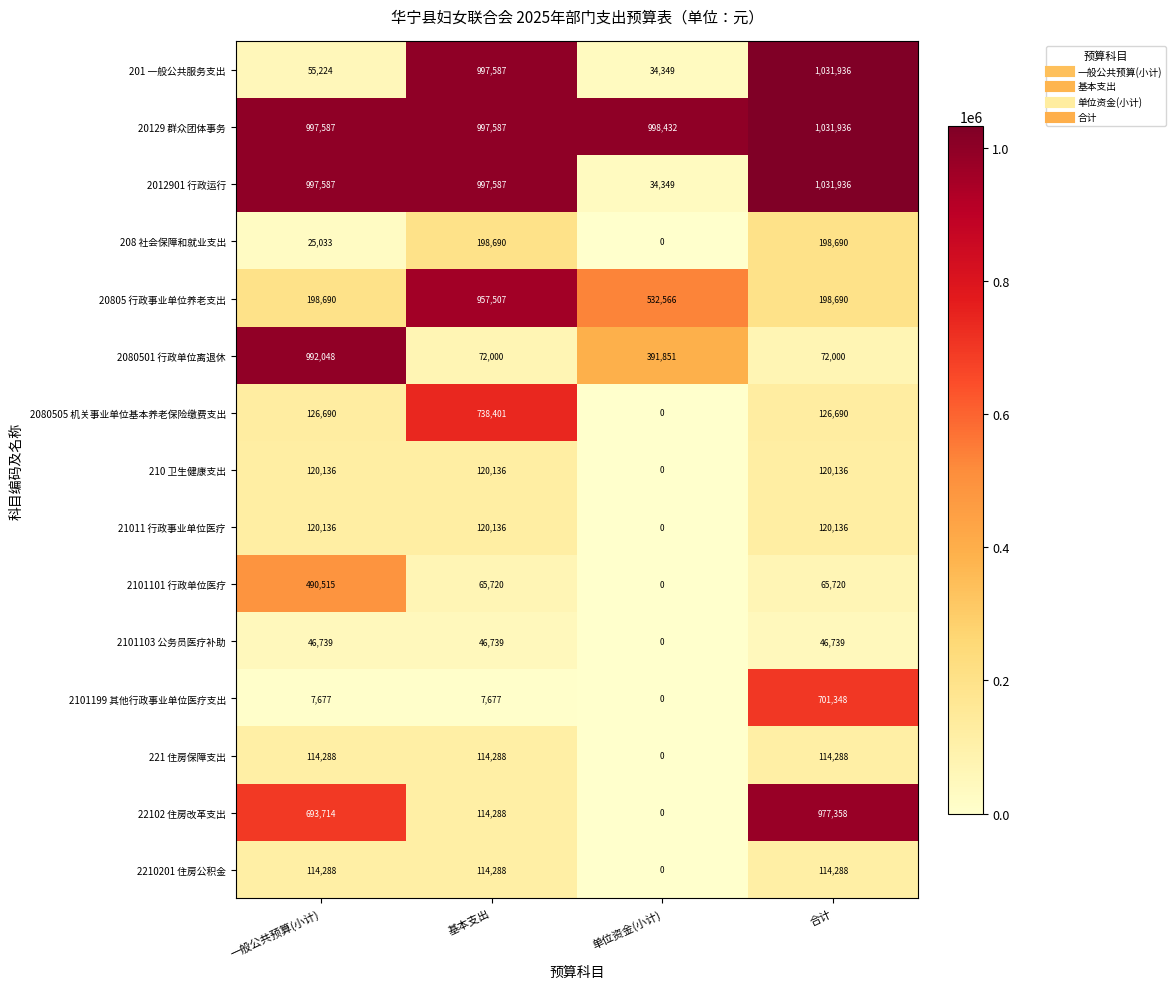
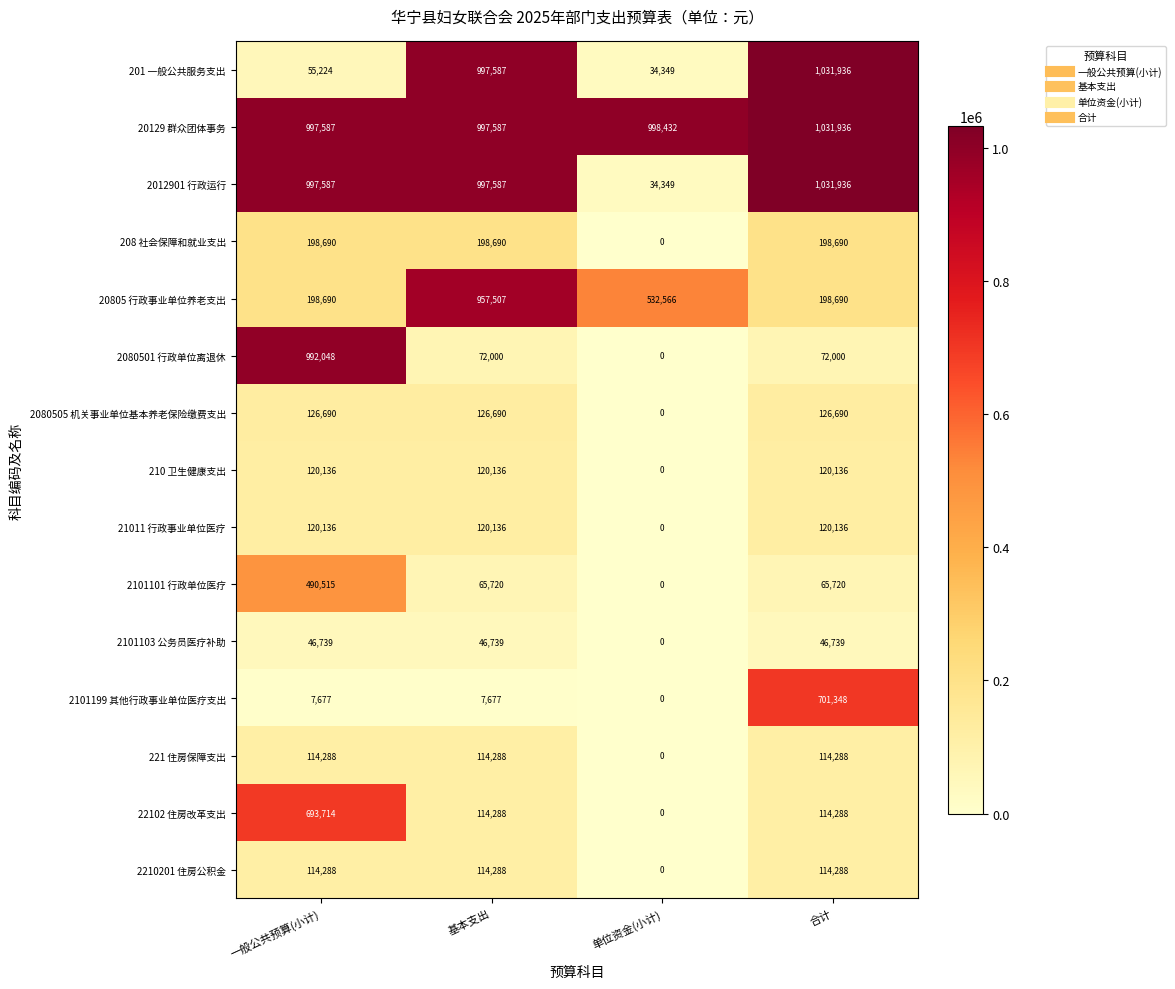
208 社会保障和就业支出, 一般公共预算(小计): 25,033 -> 198,690
2080501 行政单位离退休, 单位资金(小计): 391,851 -> 0
2080505 机关事业单位基本养老保险缴费支出, 基本支出: 738,401 -> 126,690
22102 住房改革支出, 合计: 977,358 -> 114,288
